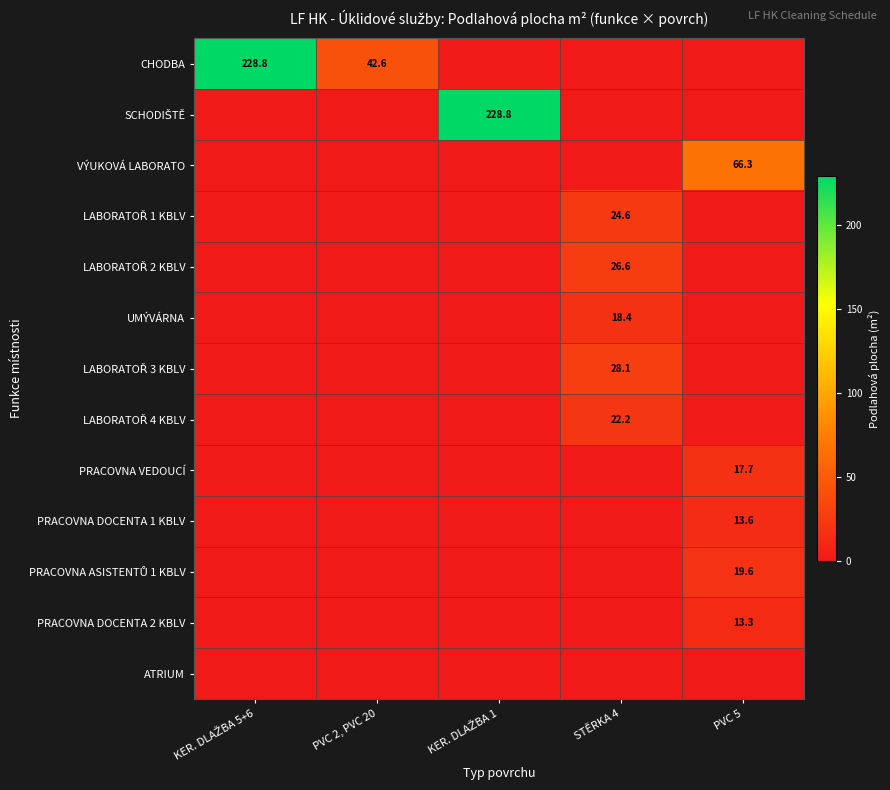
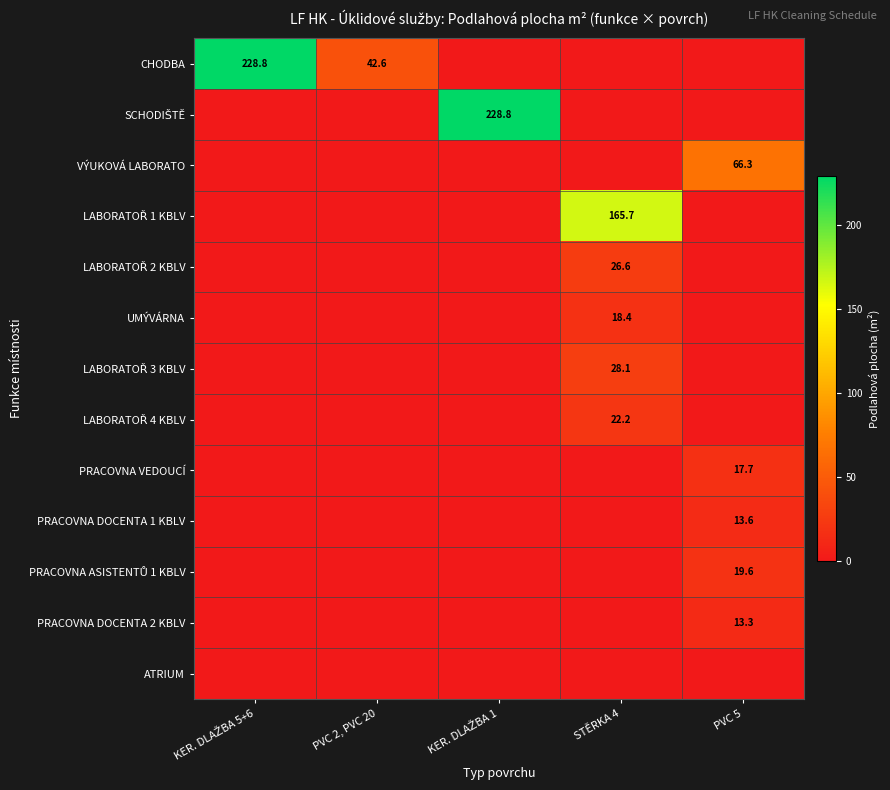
LABORATOŘ 1 KBLV, STĚRKA 4: 24.6 -> 165.7
